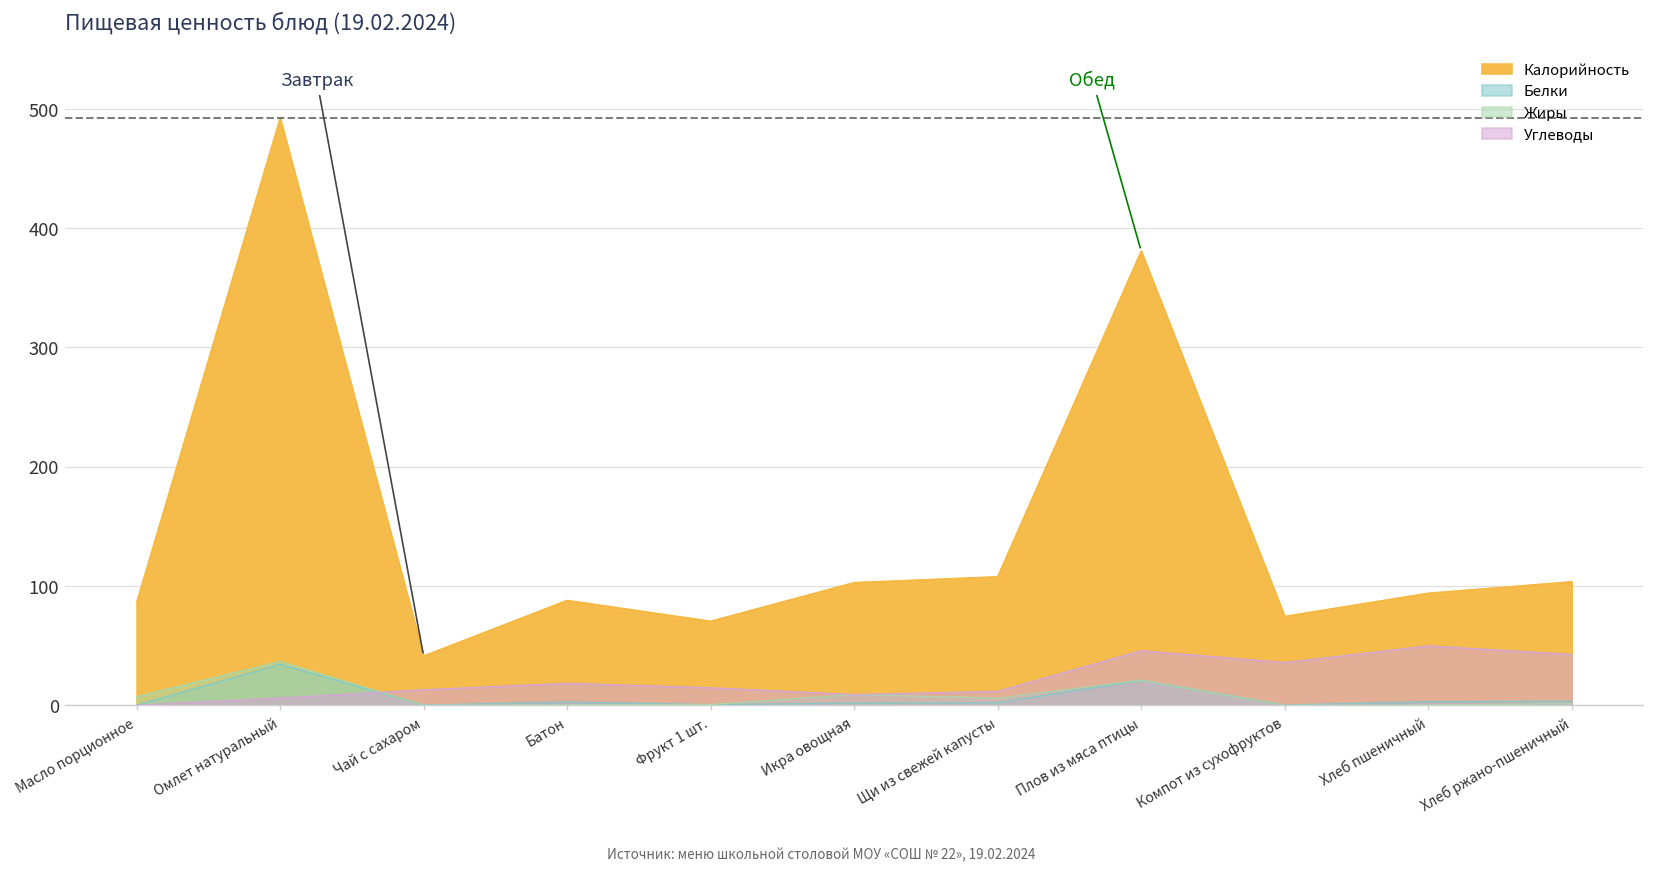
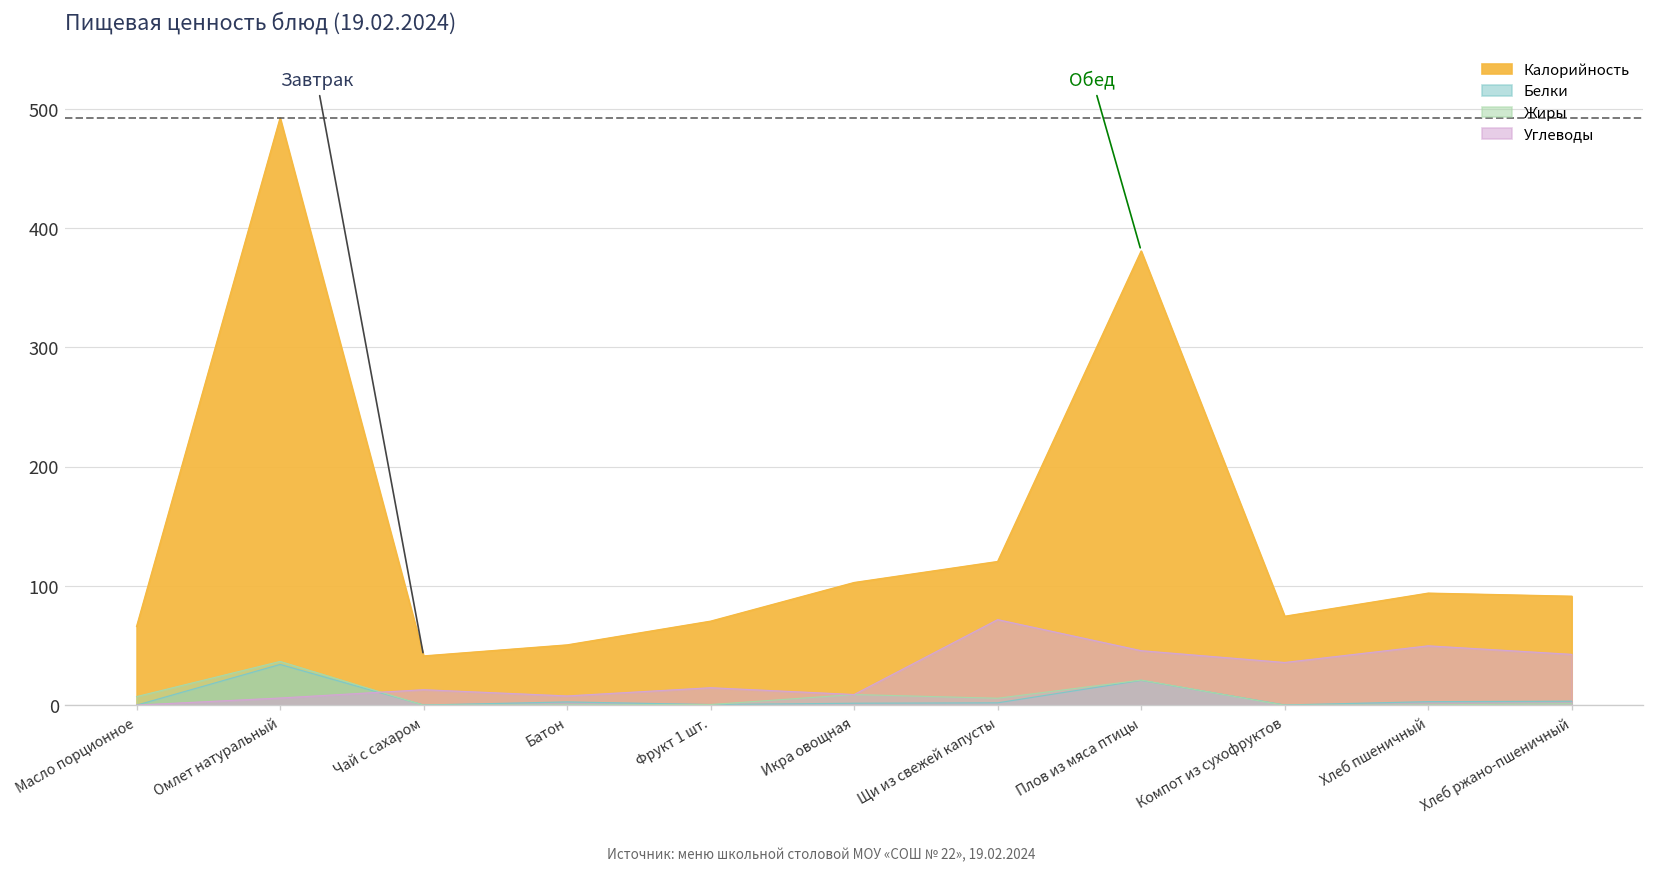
Калорийность, Масло порционное: 90 -> 70
Калорийность, Батон: 90 -> 50
Углеводы, Батон: 20 -> 10
Калорийность, Щи из свежей капусты: 110 -> 120
Углеводы, Щи из свежей капусты: 10 -> 70
Калорийность, Хлеб ржано-пшеничный: 100 -> 90
